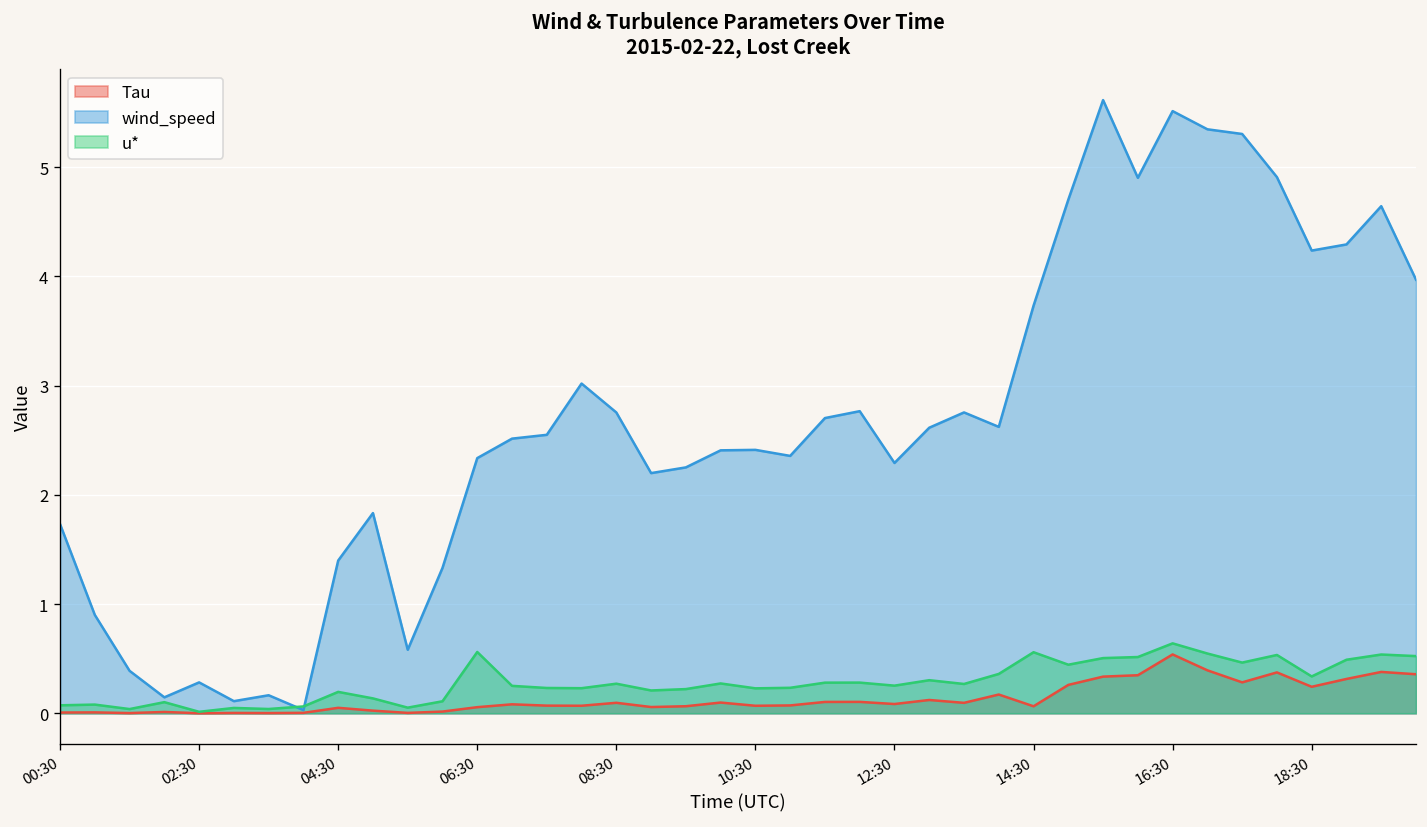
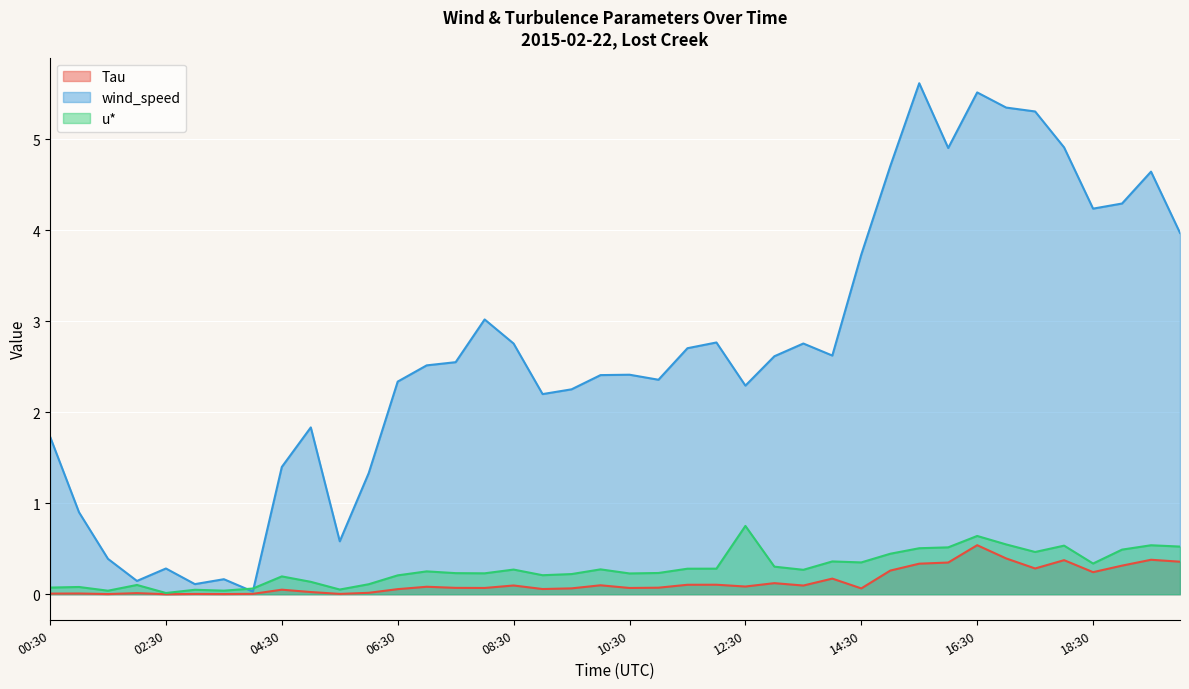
u*, 06:30: 0.6 -> 0.2
u*, 12:30: 0.3 -> 0.8
u*, 14:30: 0.6 -> 0.3
